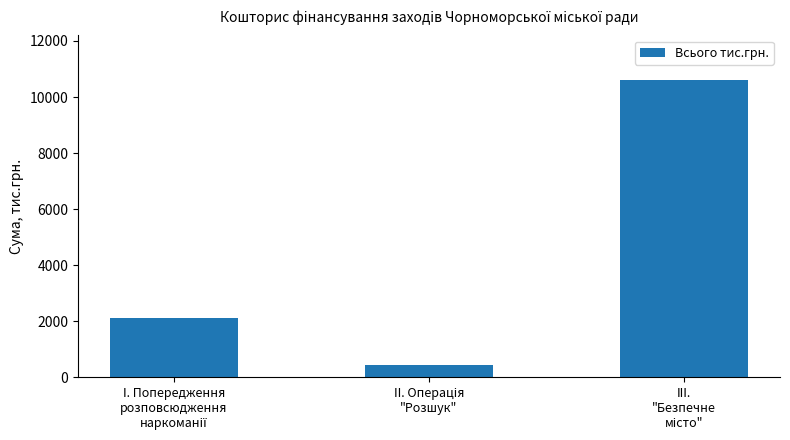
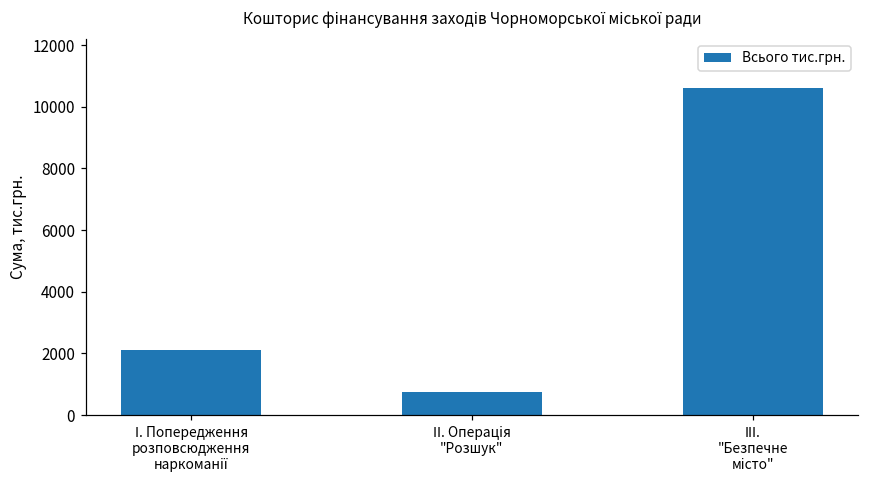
ІІ. Операція "Розшук": 400 -> 700
